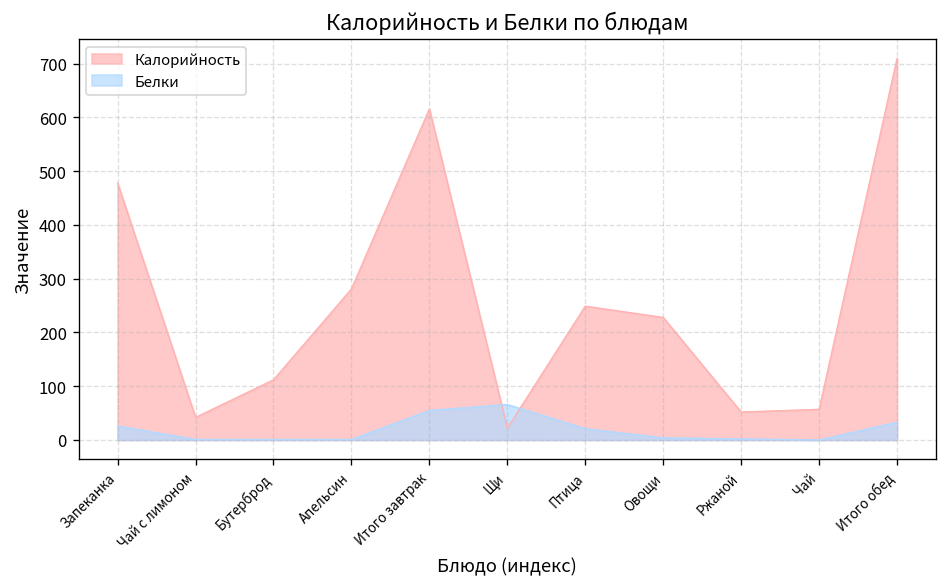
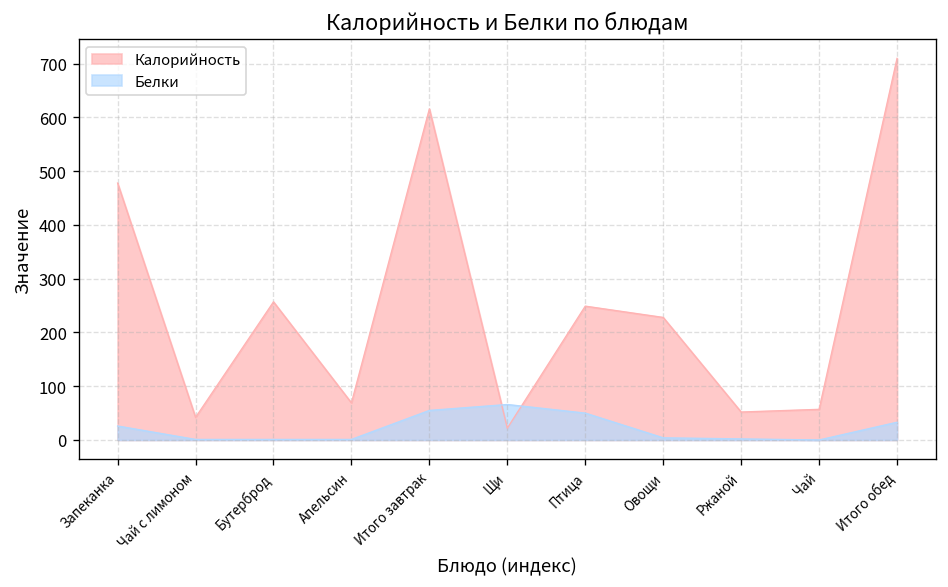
Калорийность, Бутерброд: 110 -> 260
Калорийность, Апельсин: 280 -> 70
Белки, Птица: 20 -> 50
